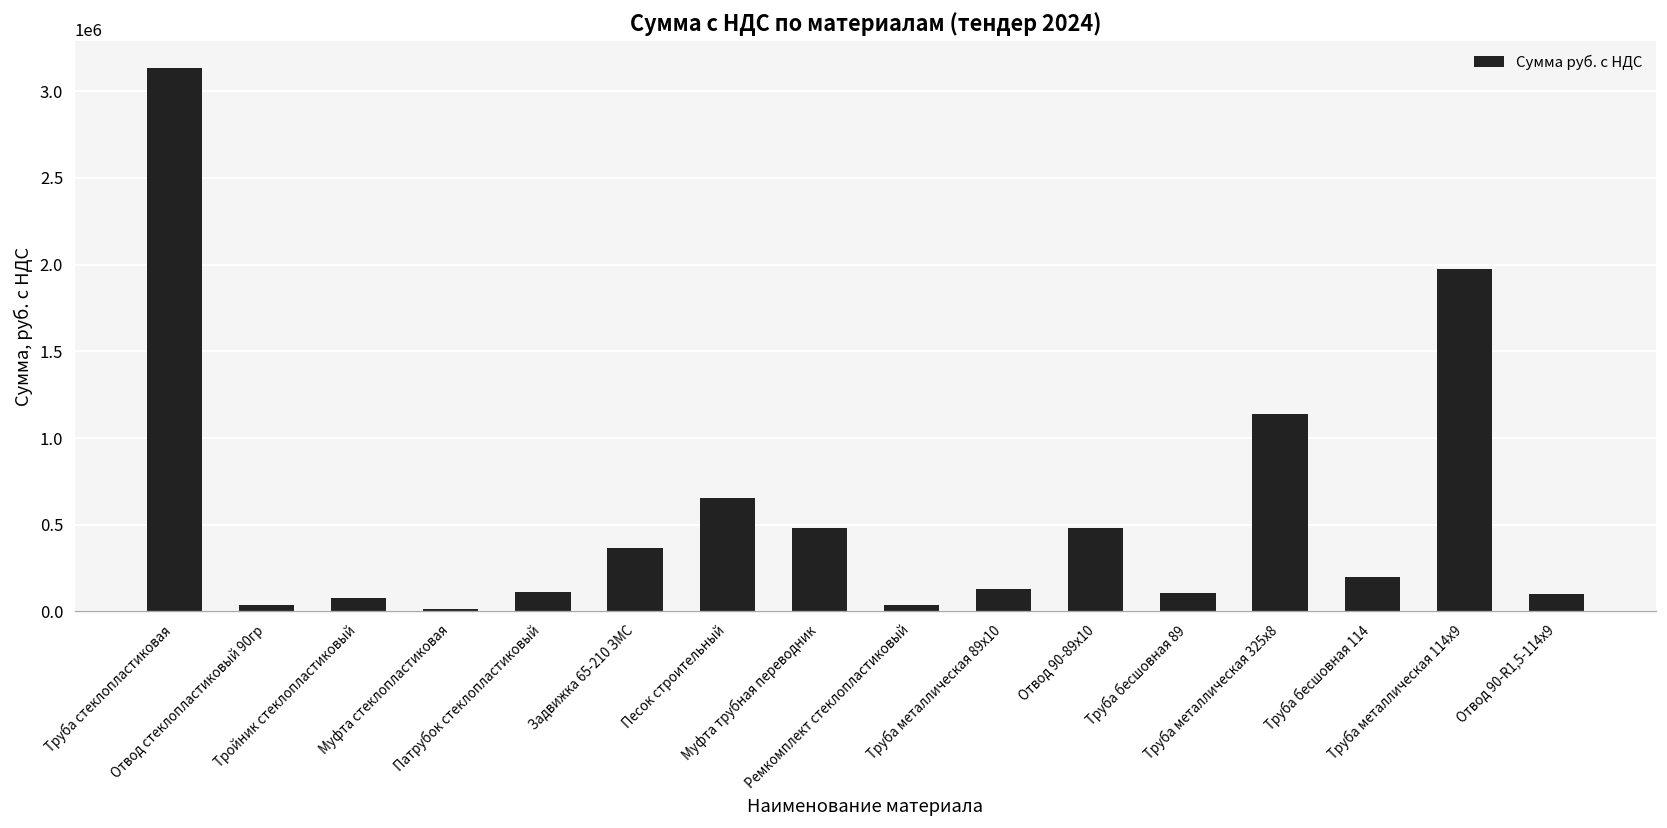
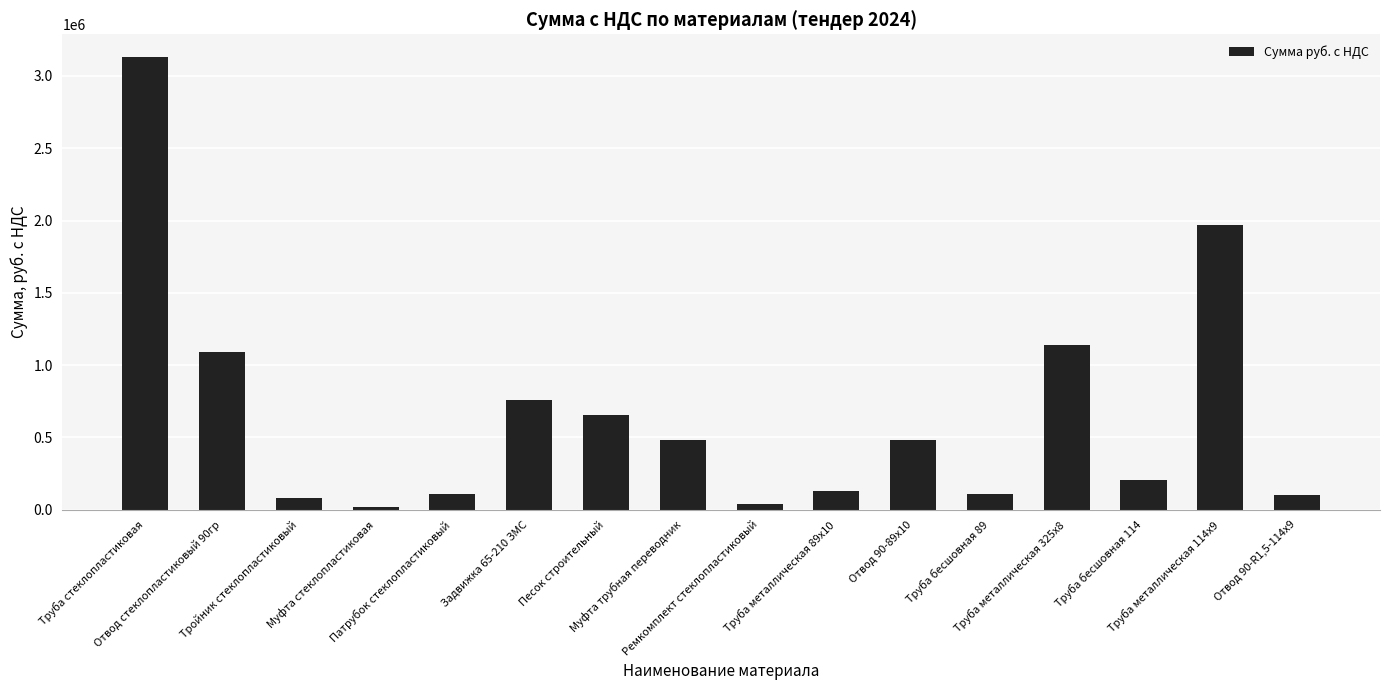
Отвод стеклопластиковый 90гр: 40000 -> 1090000
Задвижка 65-210 ЗМС: 360000 -> 760000
